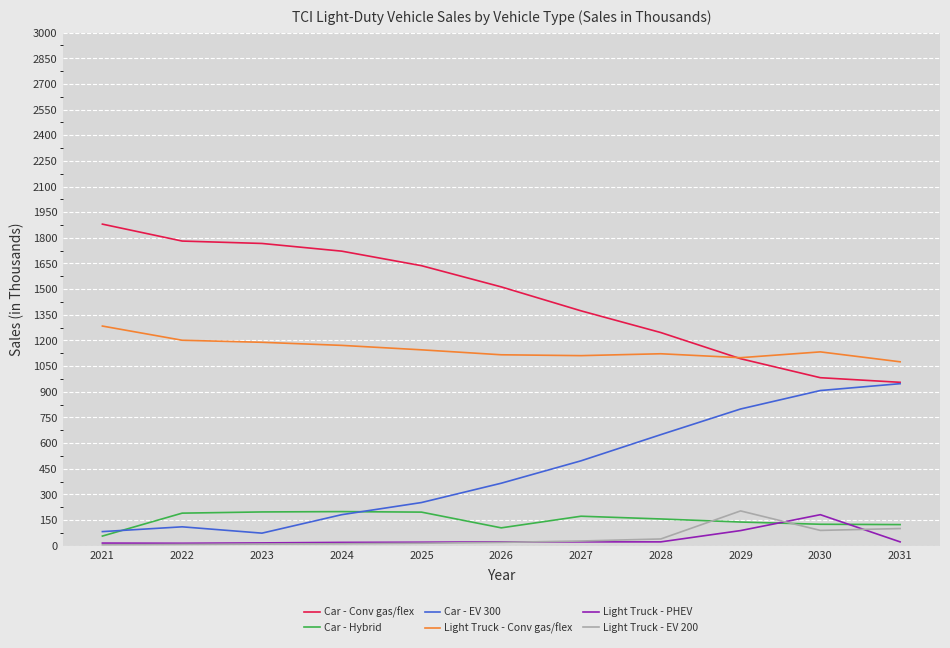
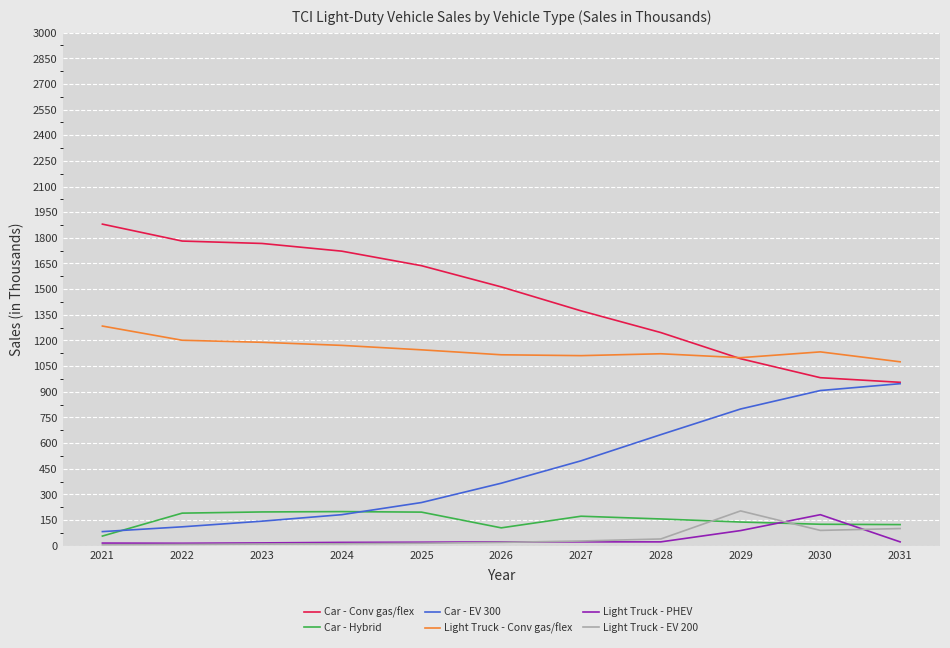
Car - EV 300, 2023: 70 -> 140
